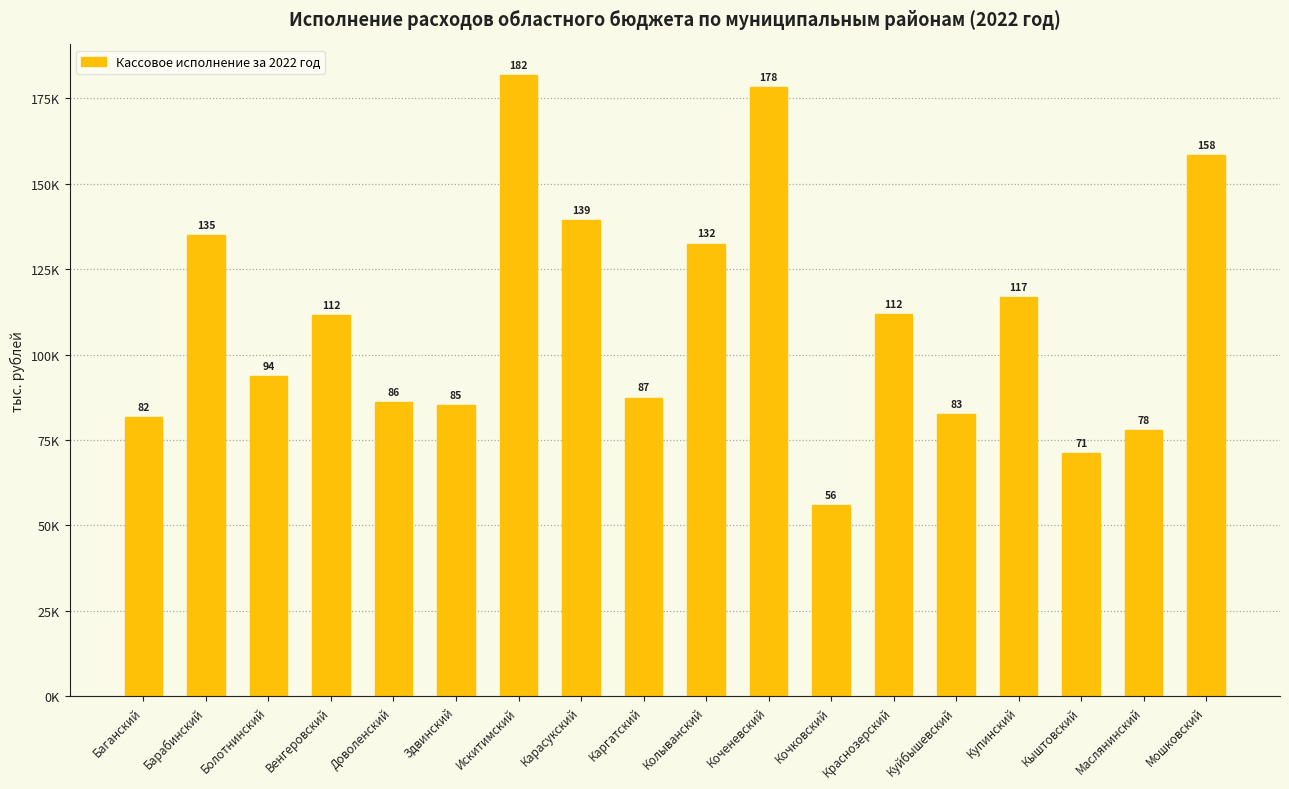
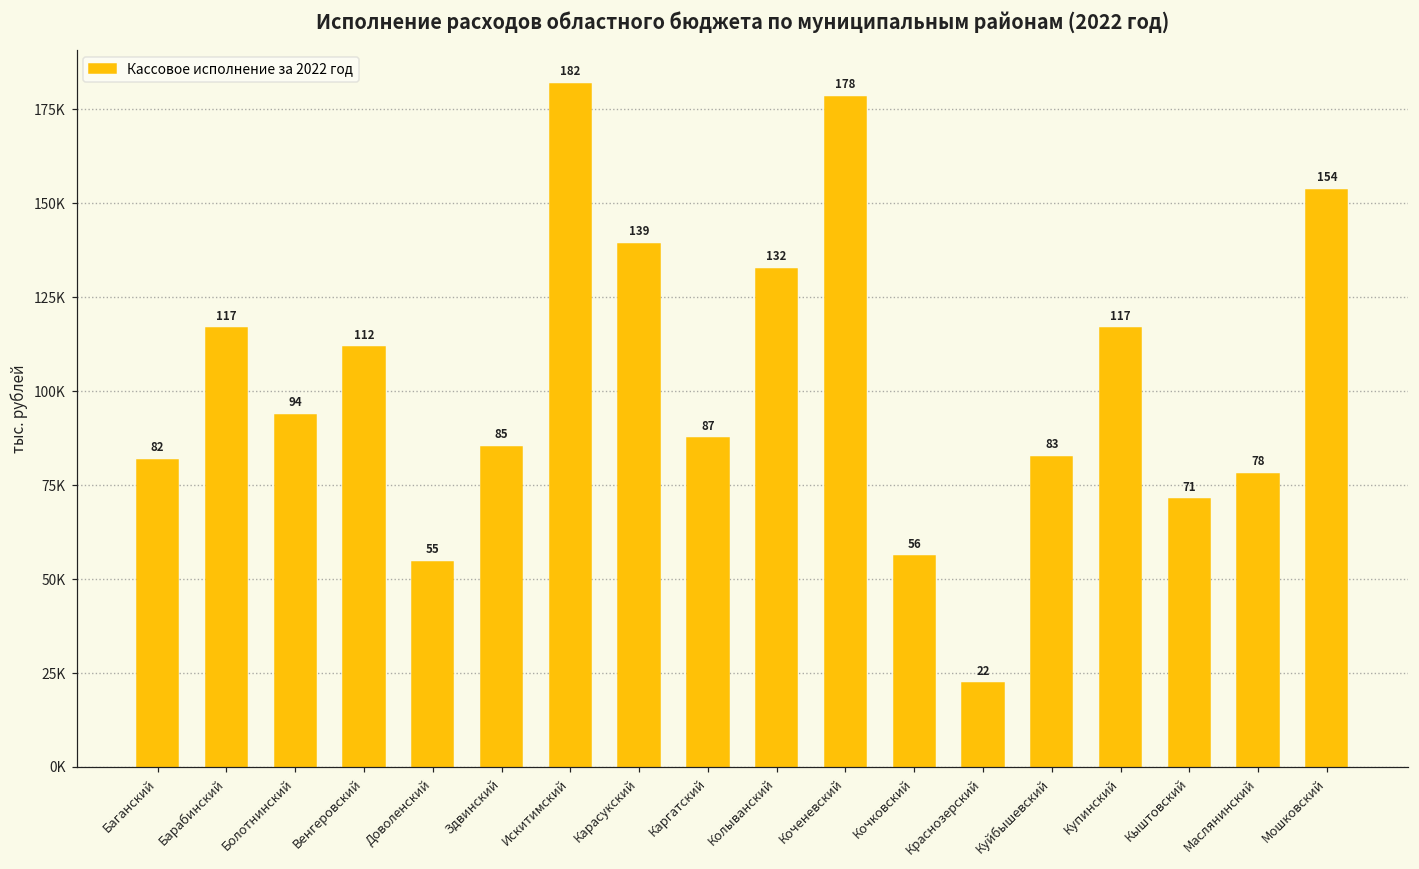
Барабинский: 135 -> 117
Доволенский: 86 -> 55
Краснозерский: 112 -> 22
Мошковский: 158 -> 154
